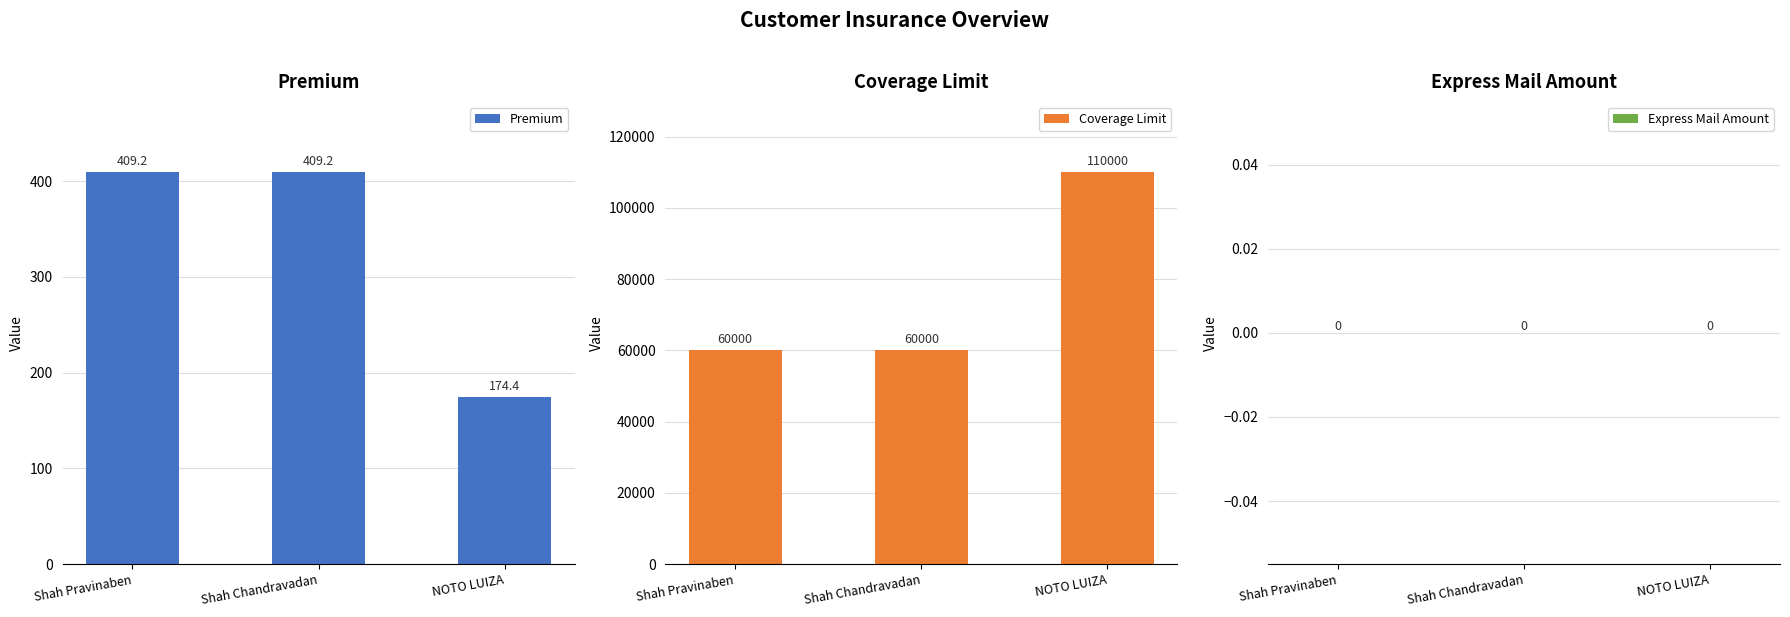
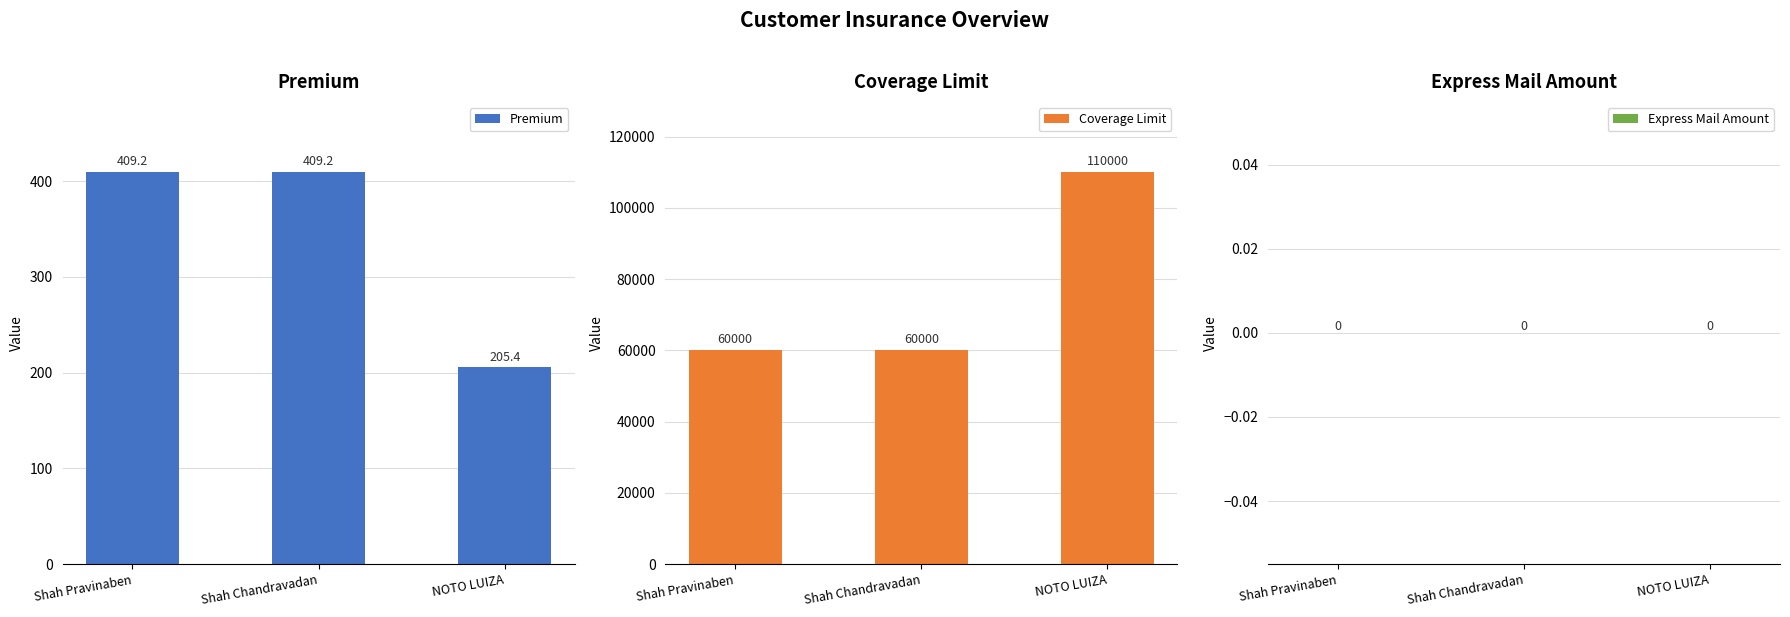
Premium, NOTO LUIZA: 174.4 -> 205.4
